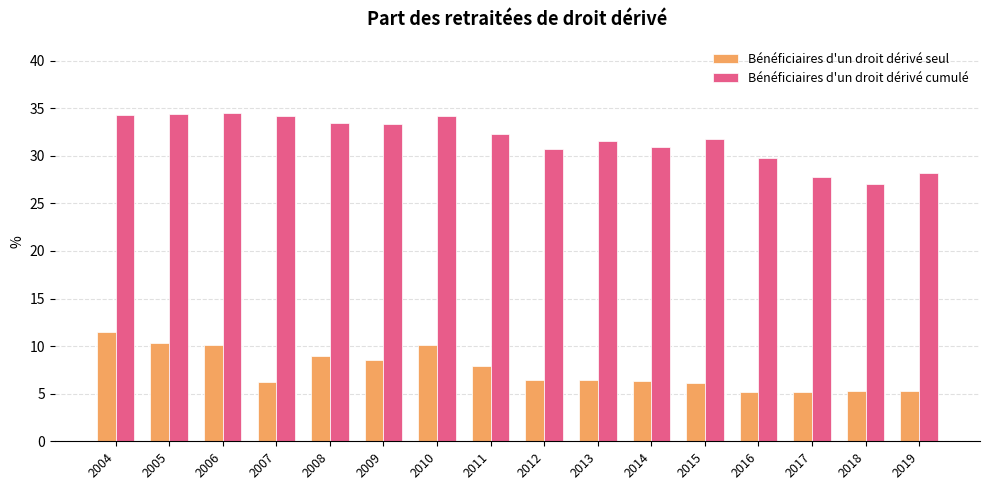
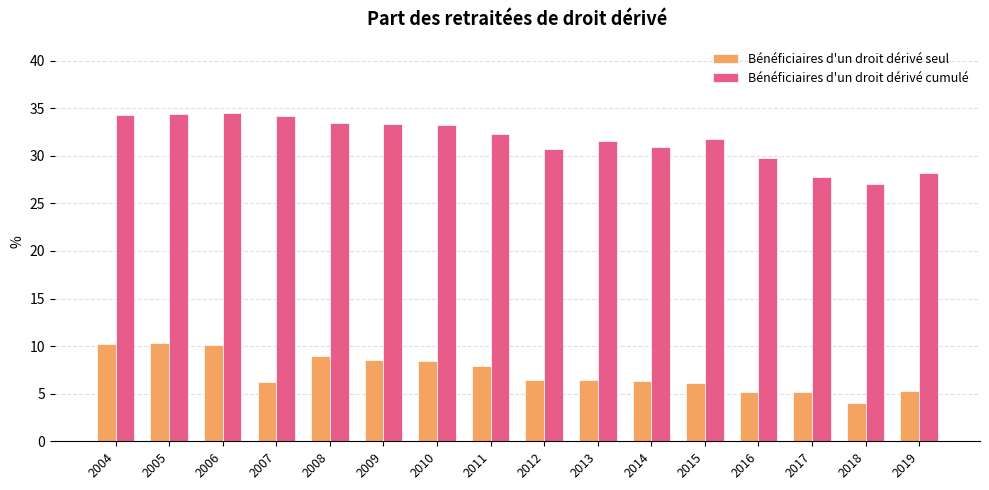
Bénéficiaires d'un droit dérivé seul, 2004: 12 -> 10
Bénéficiaires d'un droit dérivé seul, 2010: 10 -> 8
Bénéficiaires d'un droit dérivé cumulé, 2010: 34 -> 33
Bénéficiaires d'un droit dérivé seul, 2018: 5 -> 4
